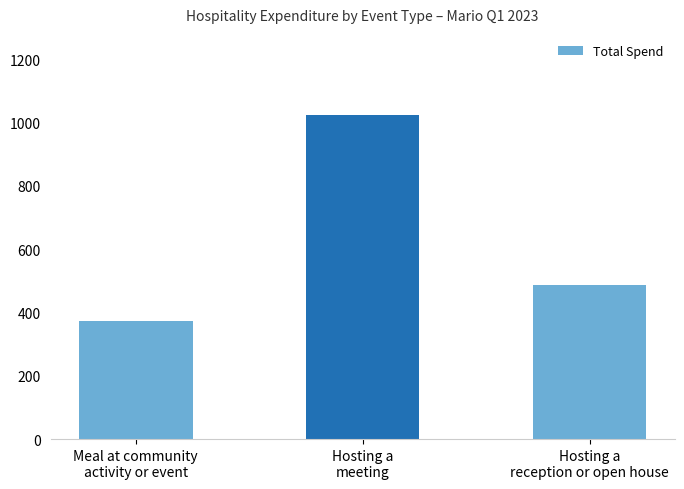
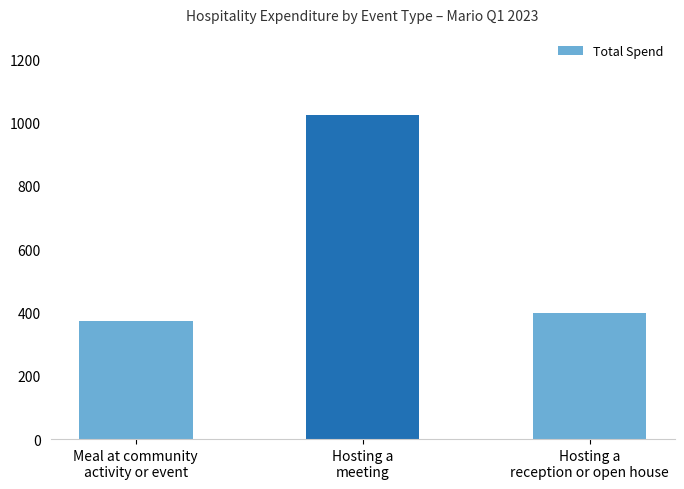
Hosting a reception or open house: 490 -> 400
